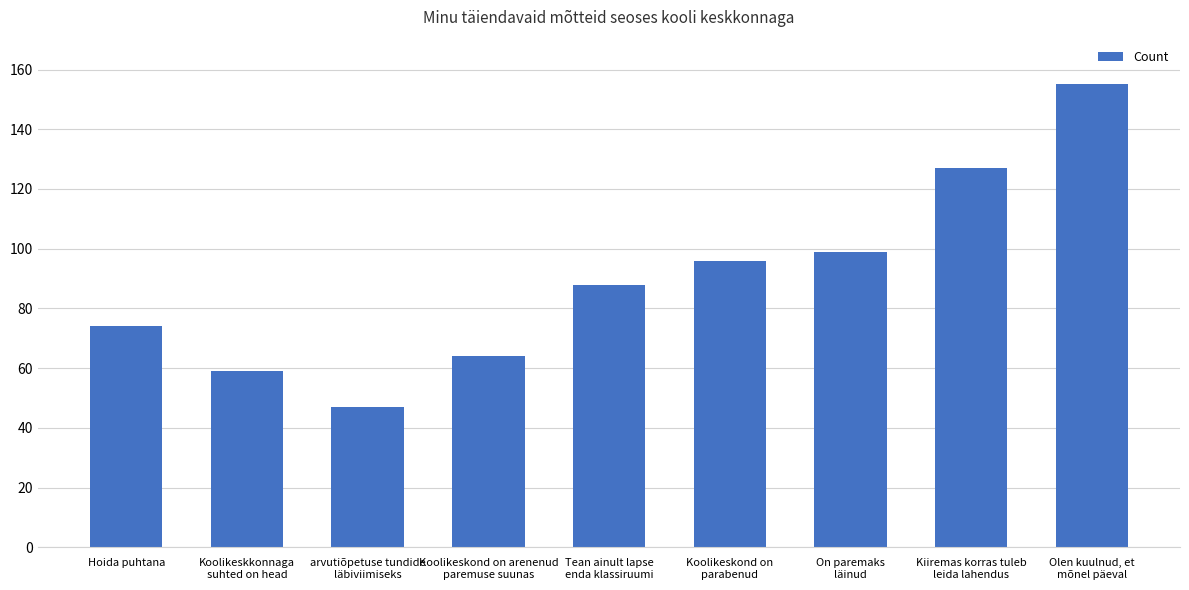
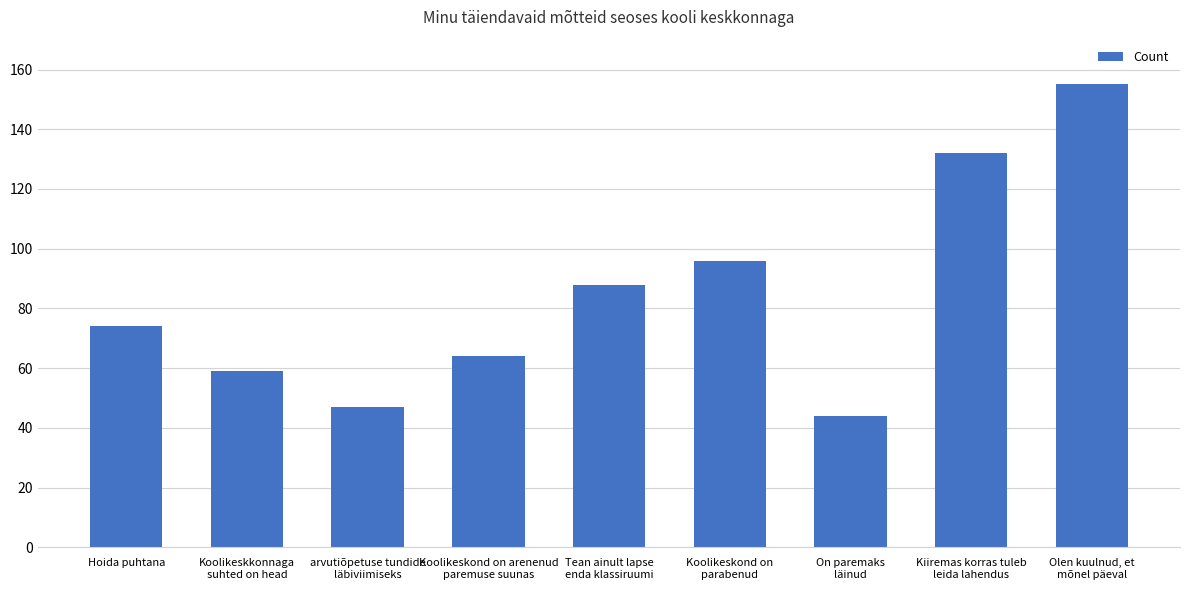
On paremaks läinud: 99 -> 44
Kiiremas korras tuleb leida lahendus: 127 -> 132
